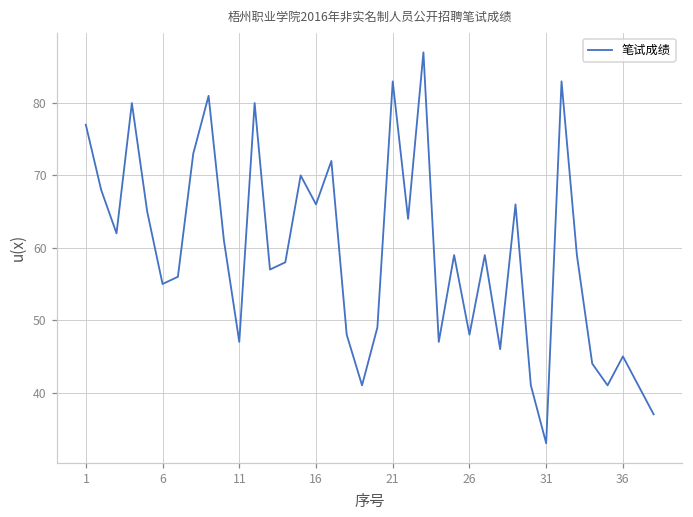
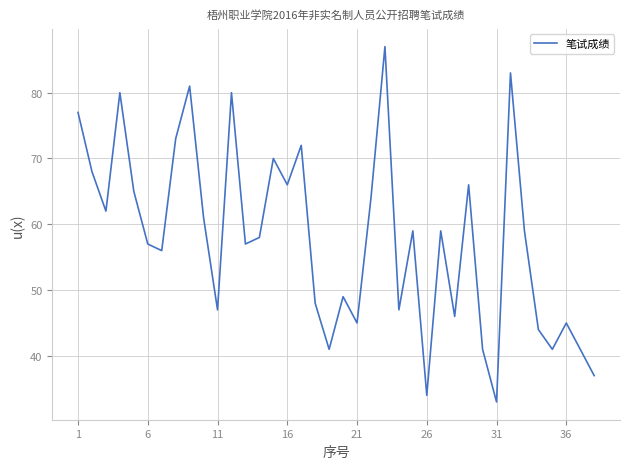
6: 55 -> 57
21: 83 -> 45
26: 48 -> 34
